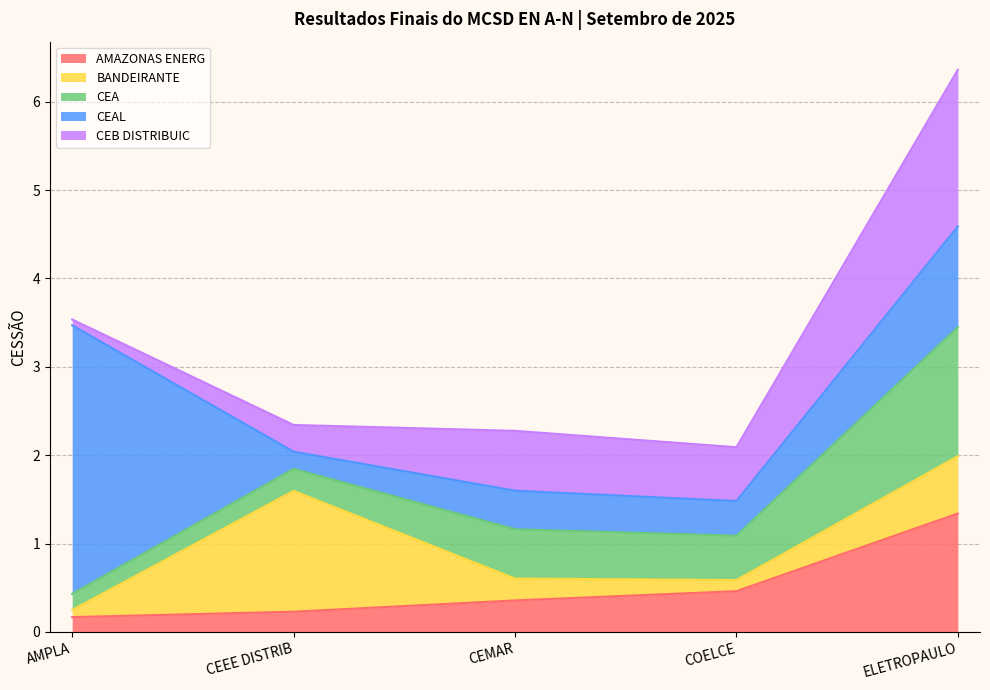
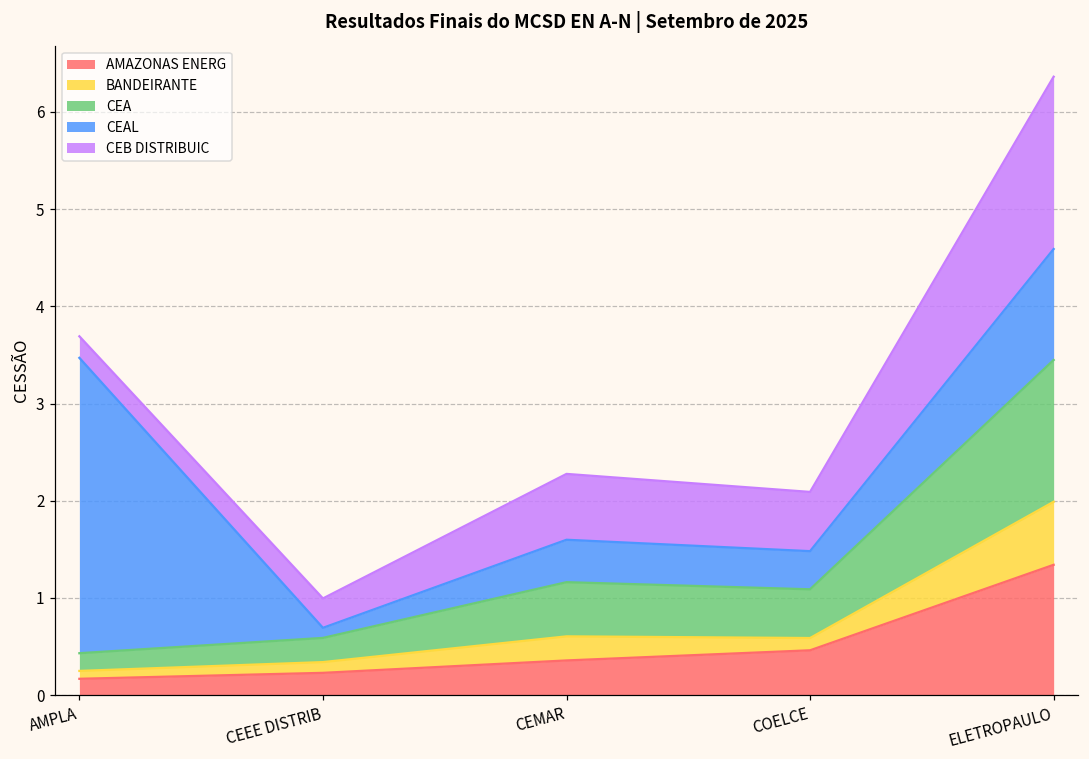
CEB DISTRIBUIC, AMPLA: 0.1 -> 0.2
BANDEIRANTE, CEEE DISTRIB: 1.4 -> 0.1
CEAL, CEEE DISTRIB: 0.2 -> 0.1
